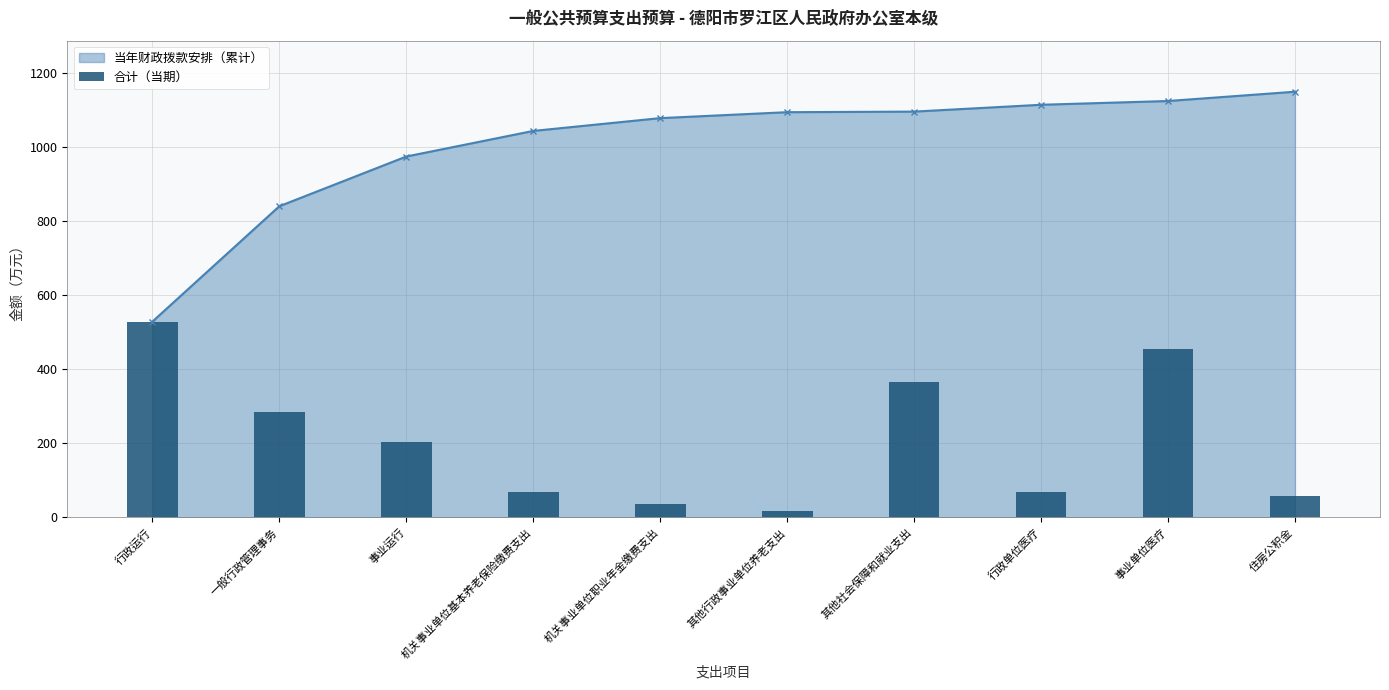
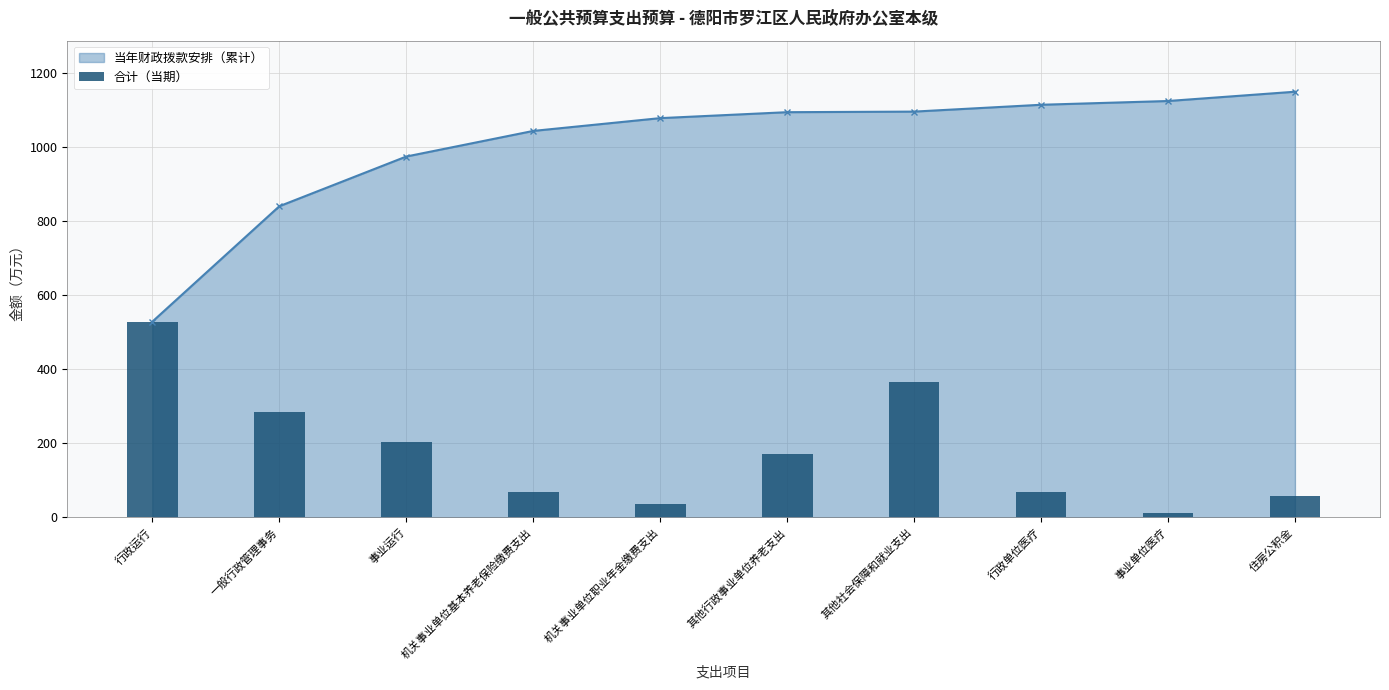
合计（当期）, 其他行政事业单位养老支出: 20 -> 170
合计（当期）, 事业单位医疗: 450 -> 10
